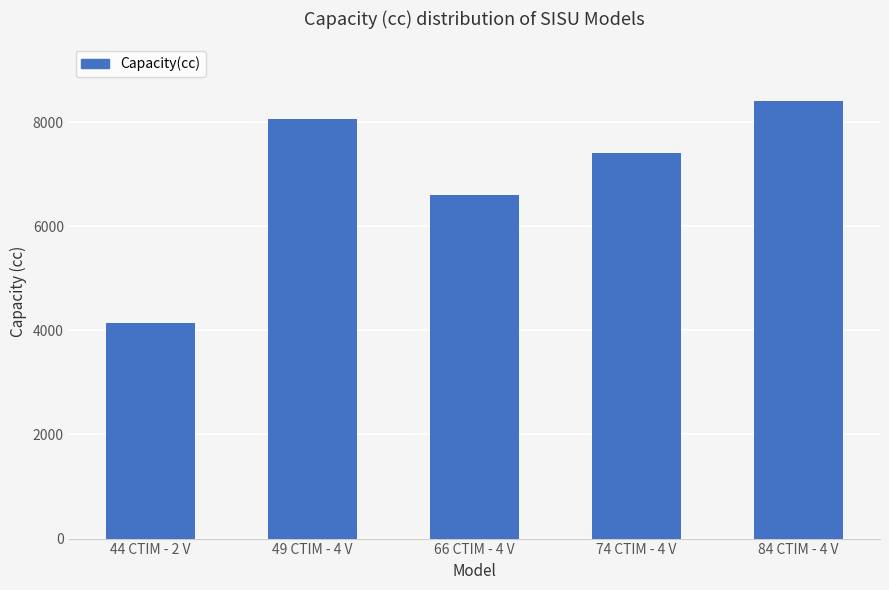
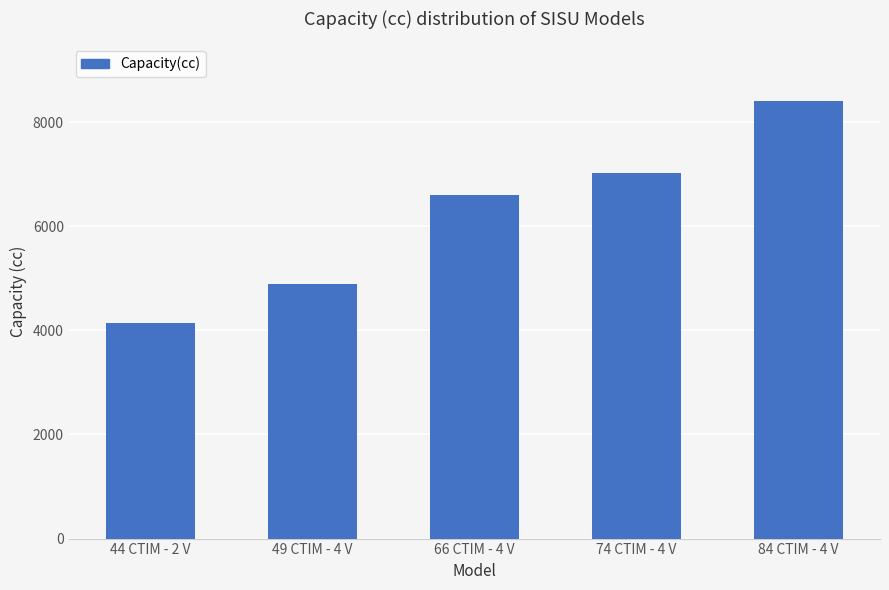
49 CTIM - 4 V: 8100 -> 4900
74 CTIM - 4 V: 7400 -> 7000
